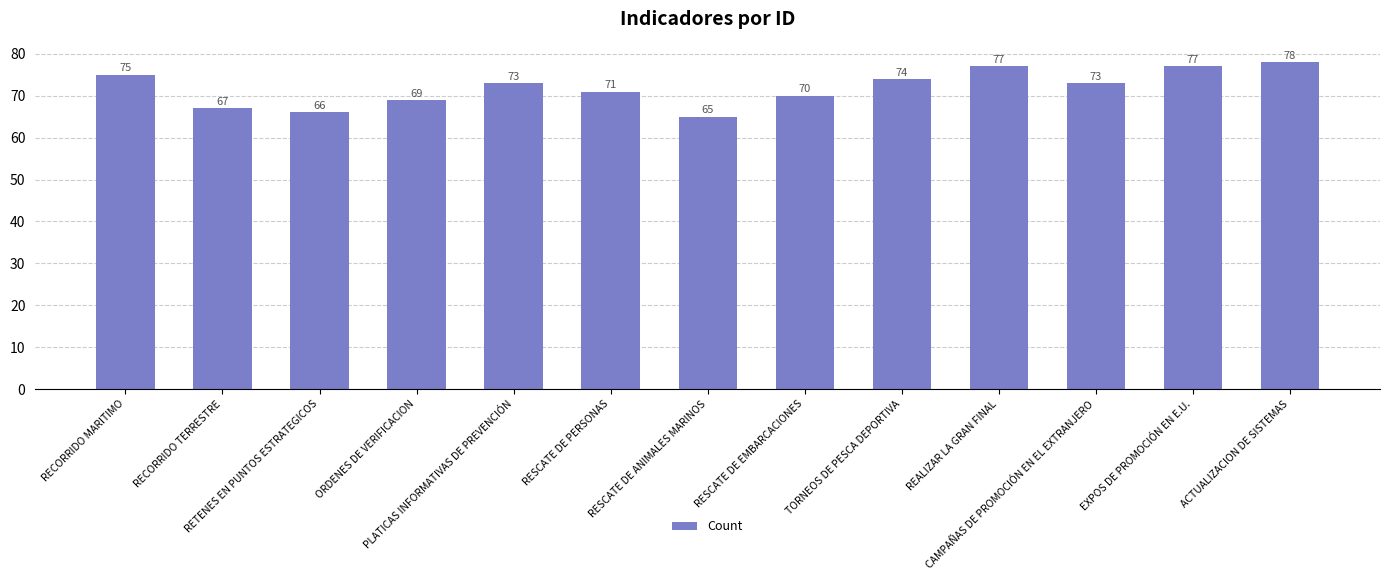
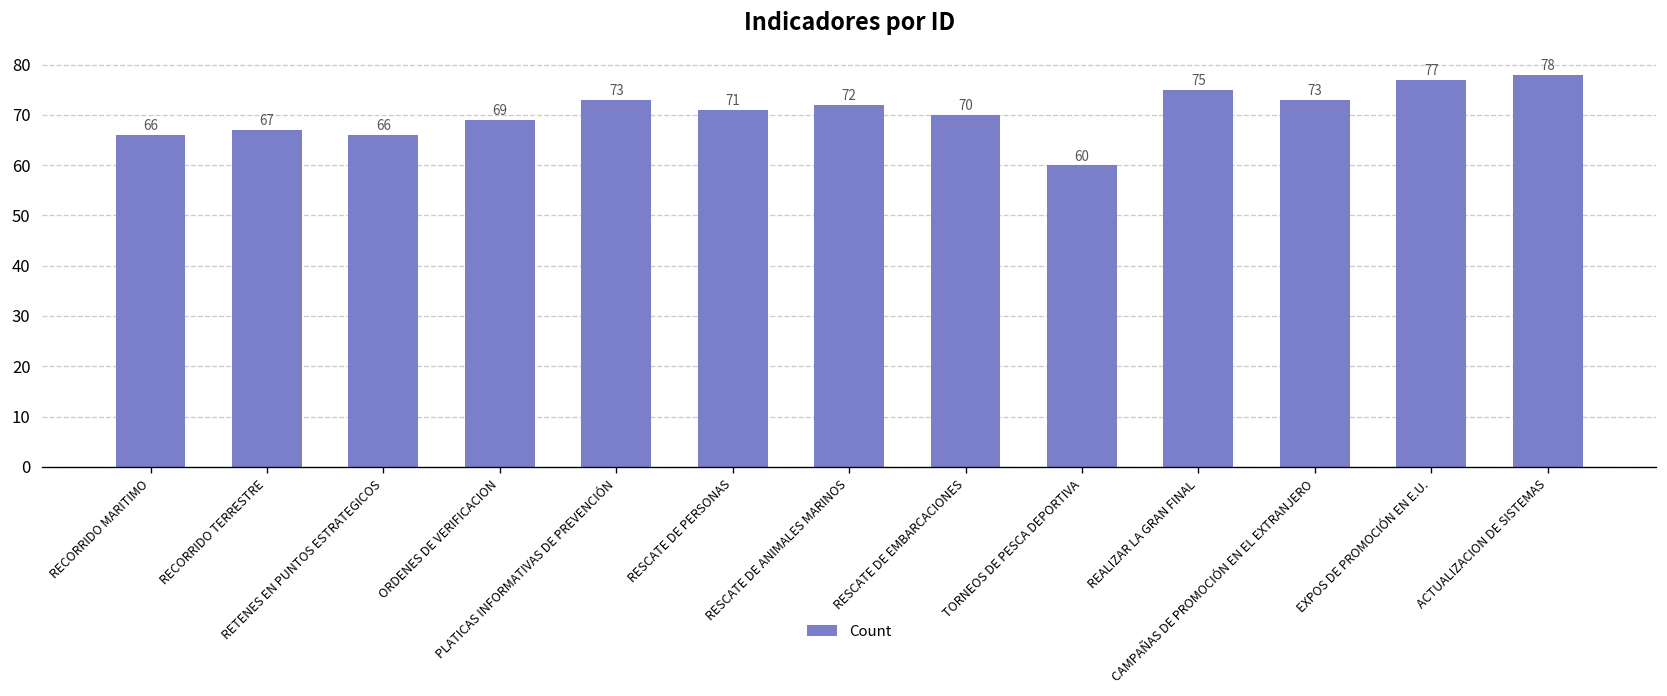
RECORRIDO MARITIMO: 75 -> 66
RESCATE DE ANIMALES MARINOS: 65 -> 72
TORNEOS DE PESCA DEPORTIVA: 74 -> 60
REALIZAR LA GRAN FINAL: 77 -> 75
